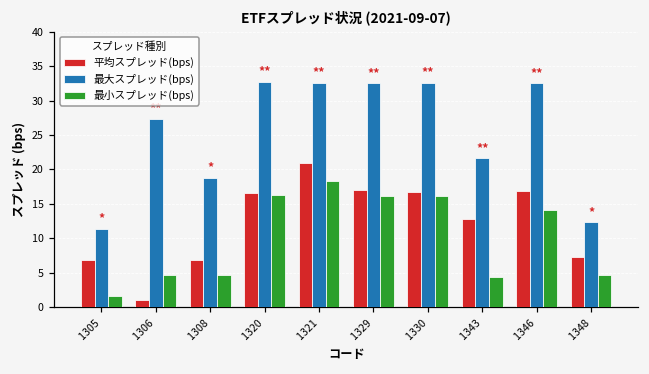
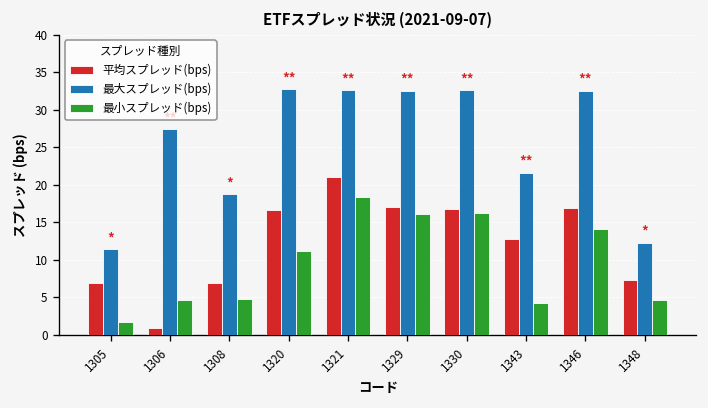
最小スプレッド(bps), 1320: 16 -> 11
